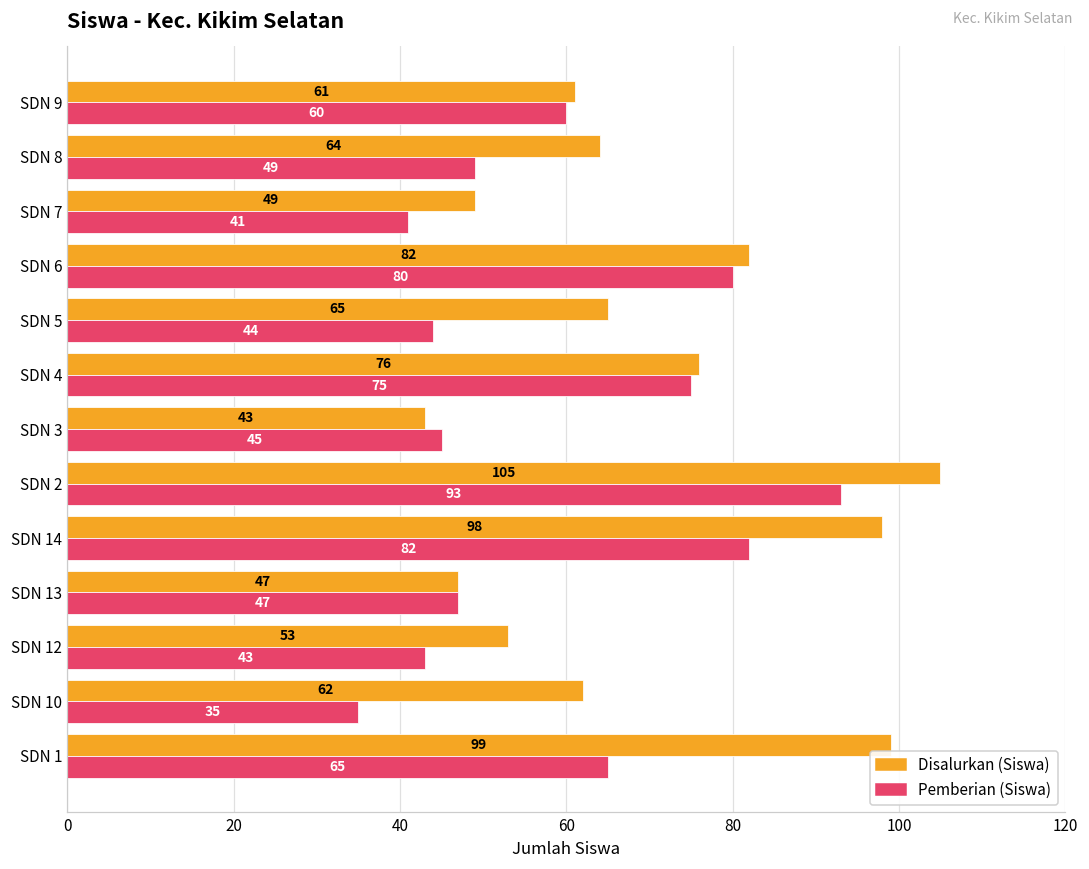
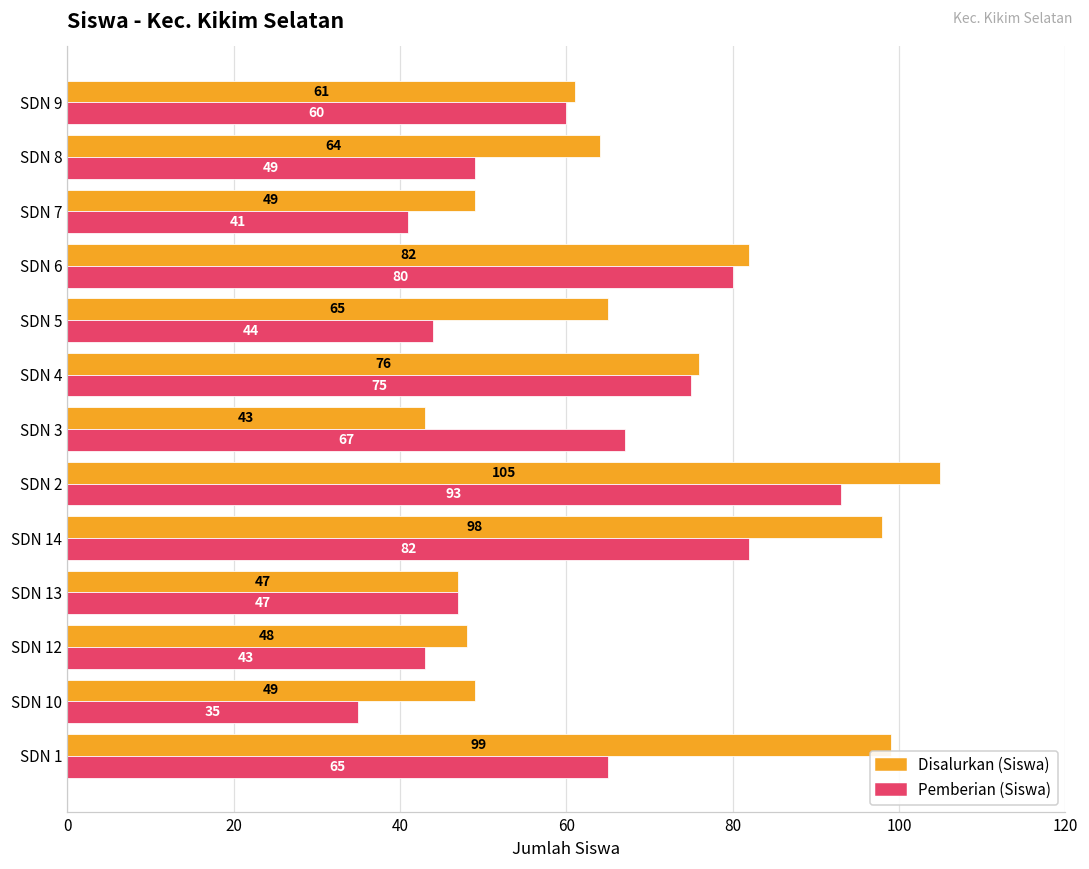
Pemberian (Siswa), SDN 3: 45 -> 67
Disalurkan (Siswa), SDN 12: 53 -> 48
Disalurkan (Siswa), SDN 10: 62 -> 49
